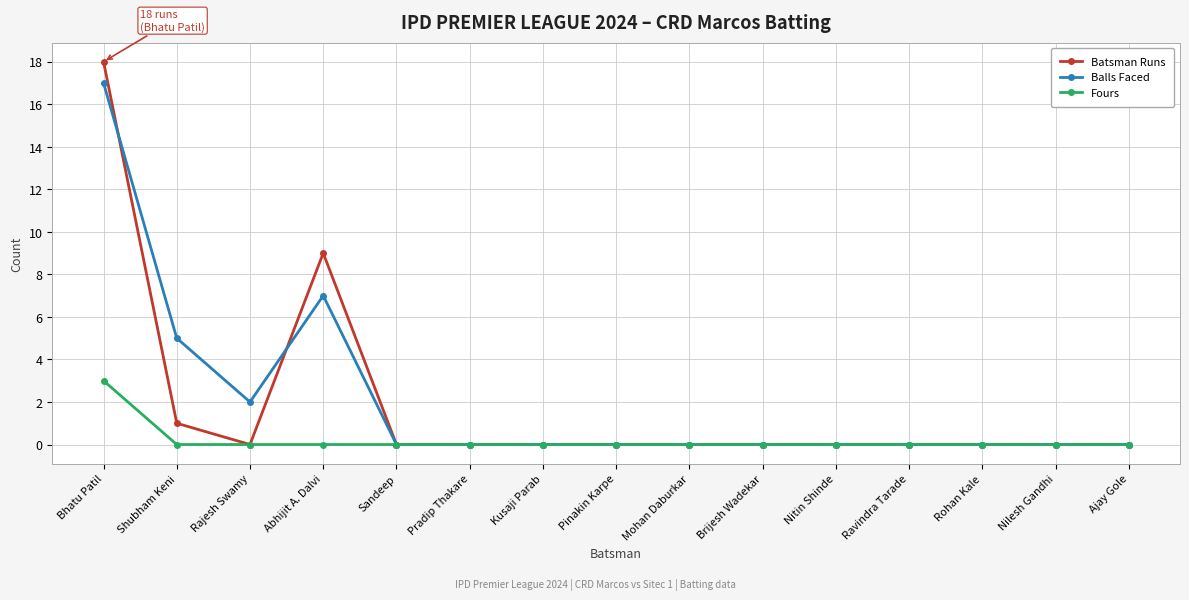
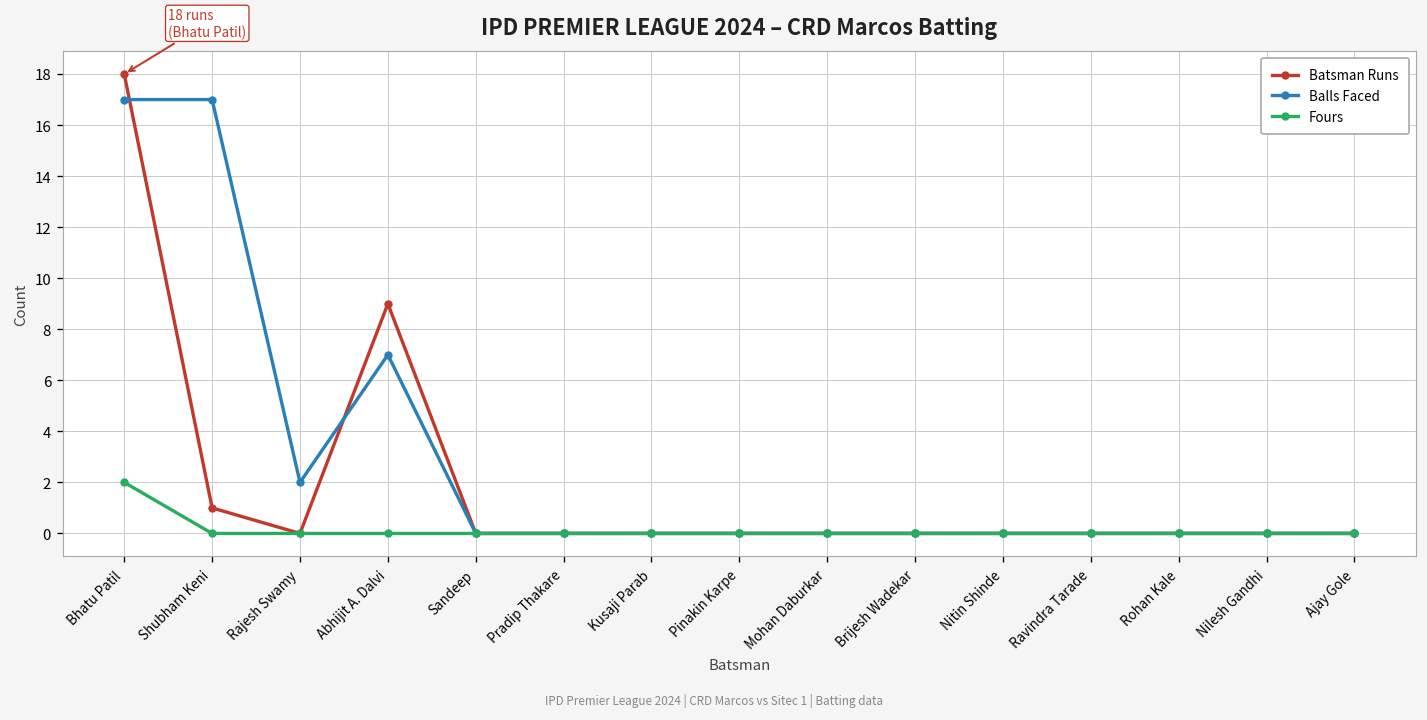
Fours, Bhatu Patil: 3 -> 2
Balls Faced, Shubham Keni: 5 -> 17
